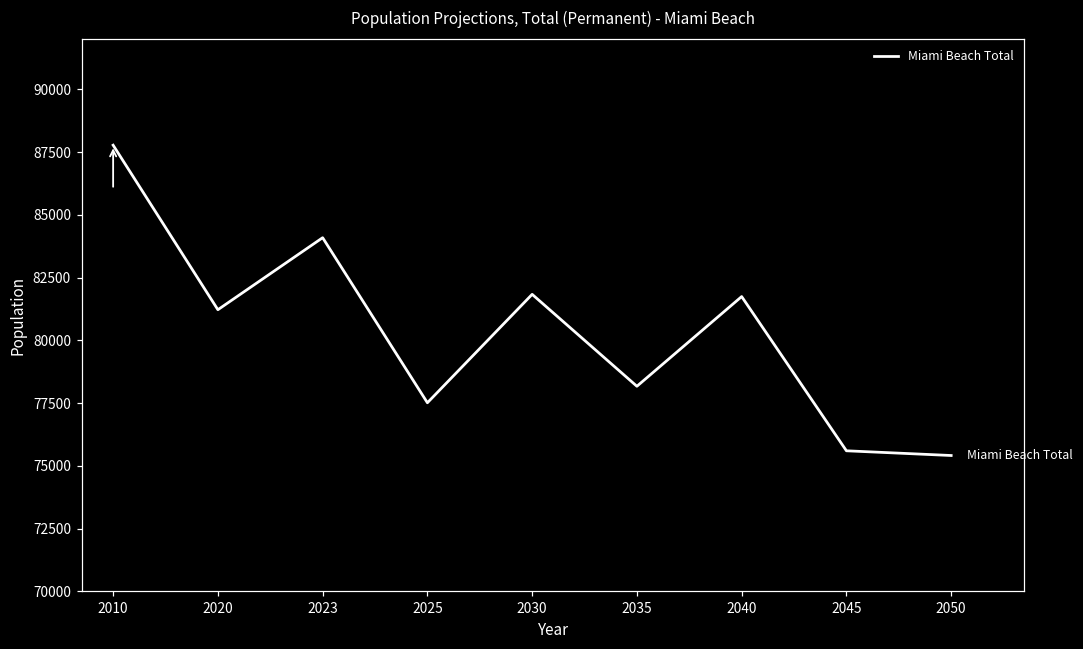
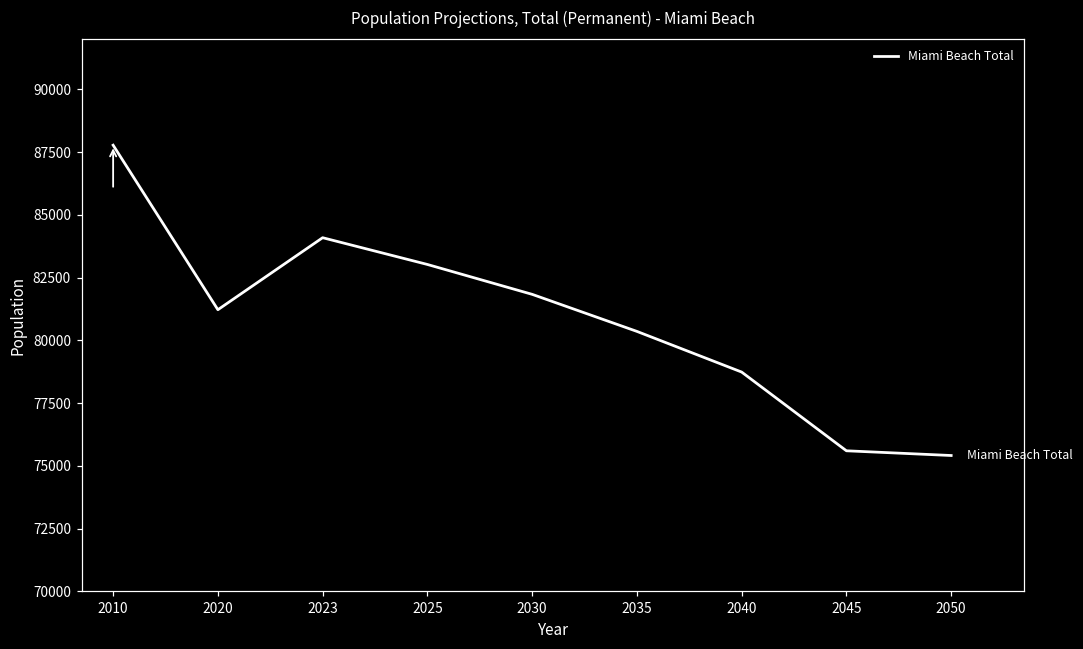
2025: 77500 -> 83000
2035: 78200 -> 80400
2040: 81700 -> 78700
